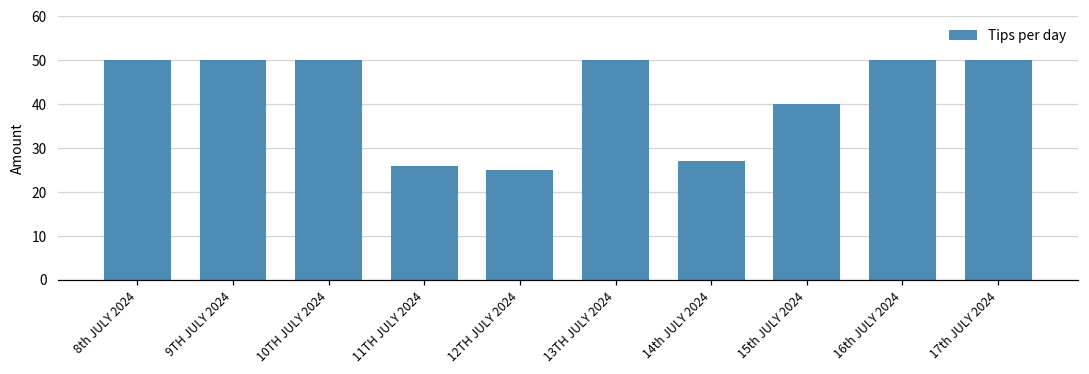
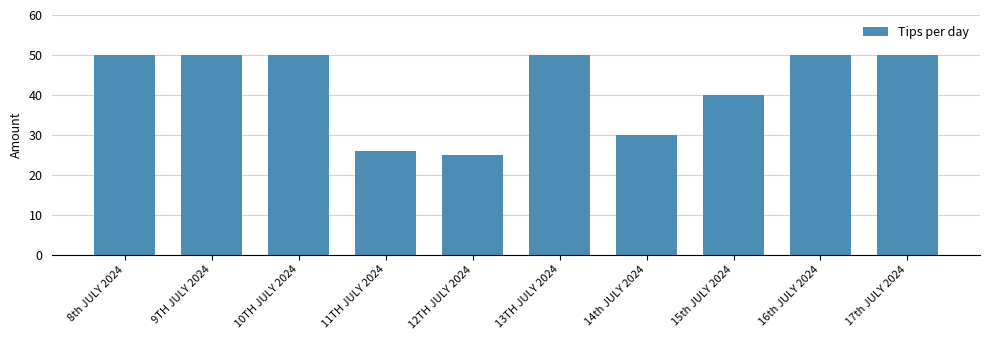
14th JULY 2024: 27 -> 30
